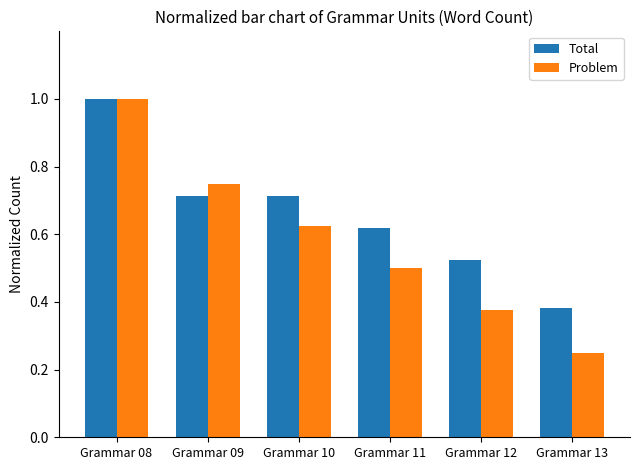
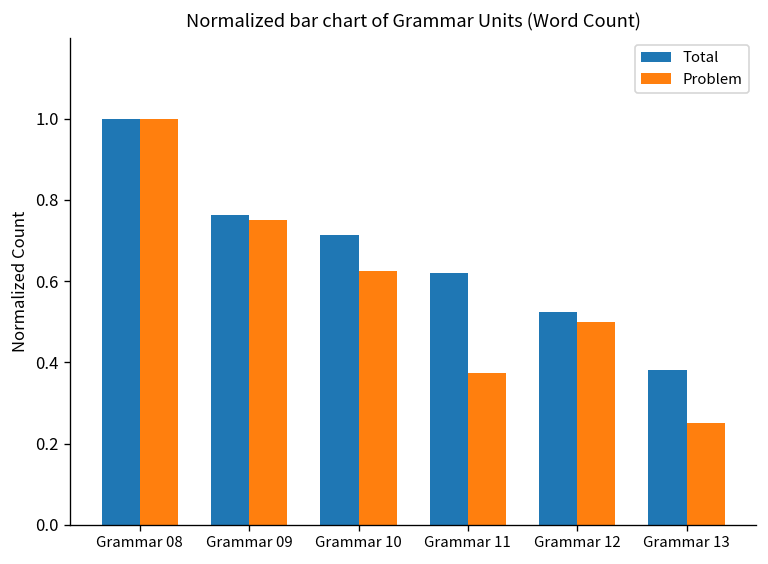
Total, Grammar 09: 0.71 -> 0.76
Problem, Grammar 11: 0.50 -> 0.38
Problem, Grammar 12: 0.38 -> 0.50
